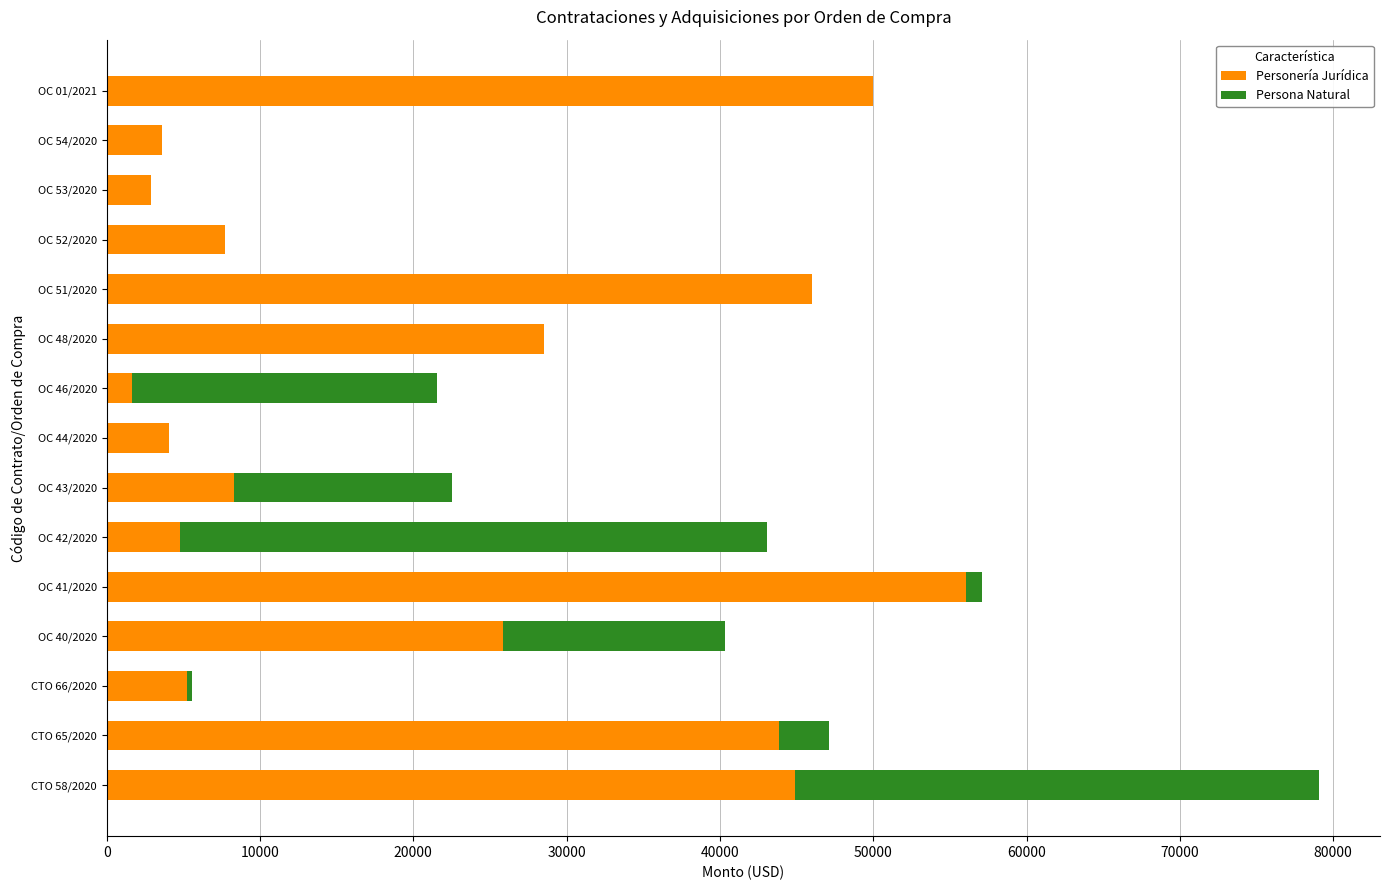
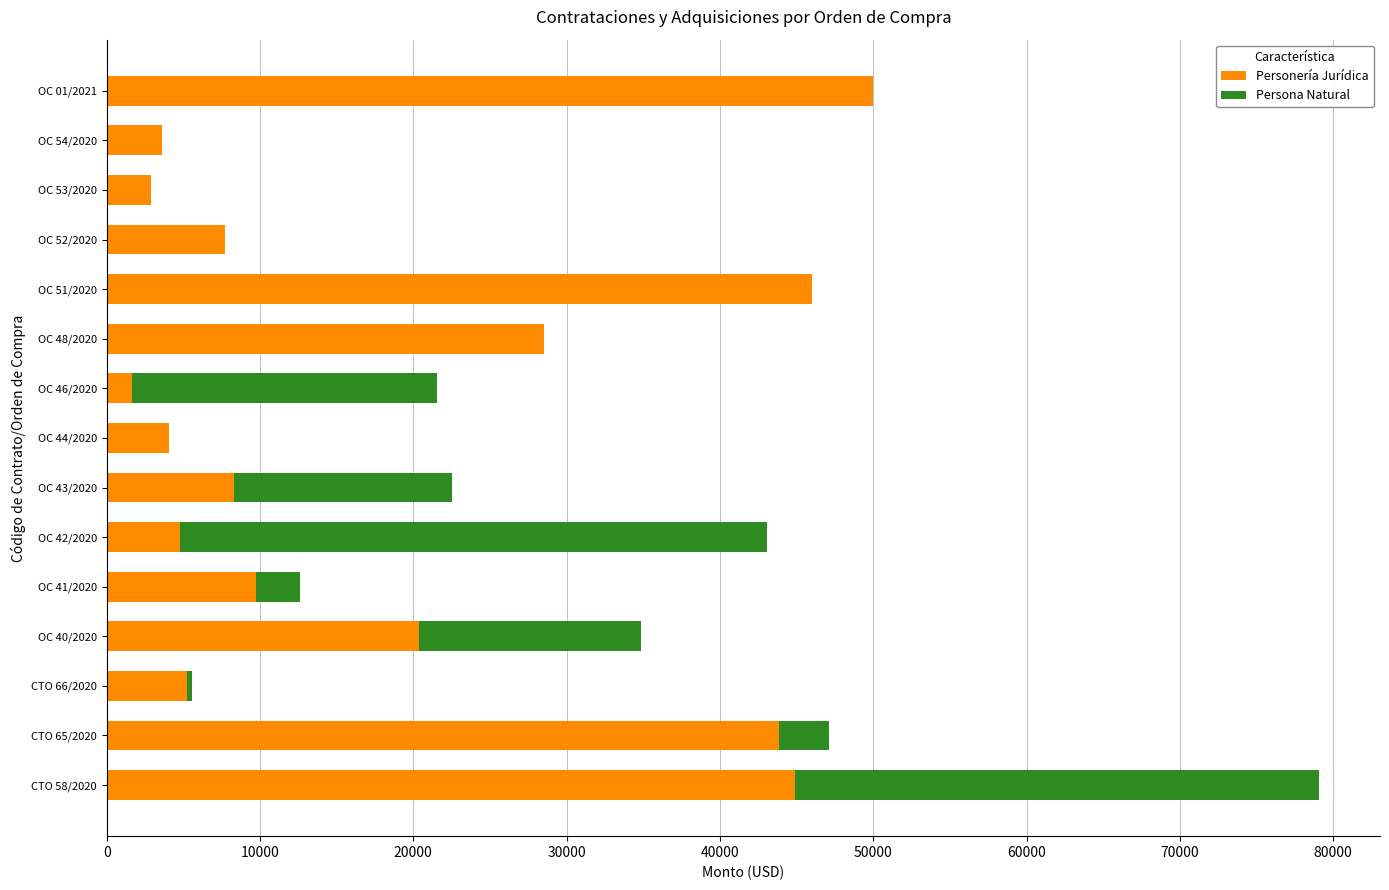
Personería Jurídica, OC 41/2020: 56100 -> 9800
Persona Natural, OC 41/2020: 1000 -> 2800
Personería Jurídica, OC 40/2020: 25800 -> 20400
